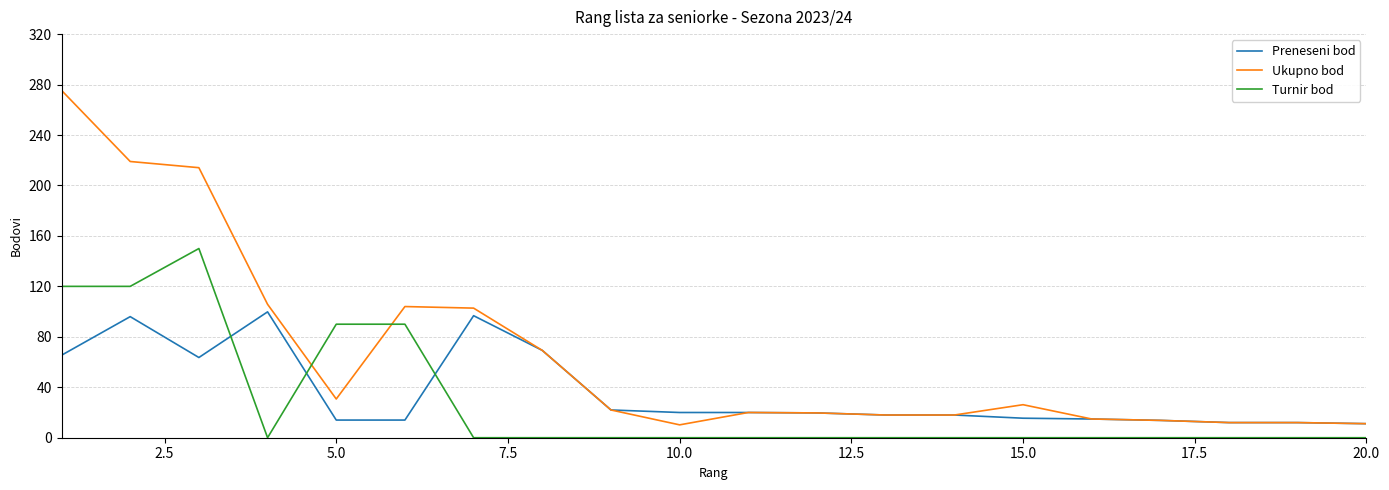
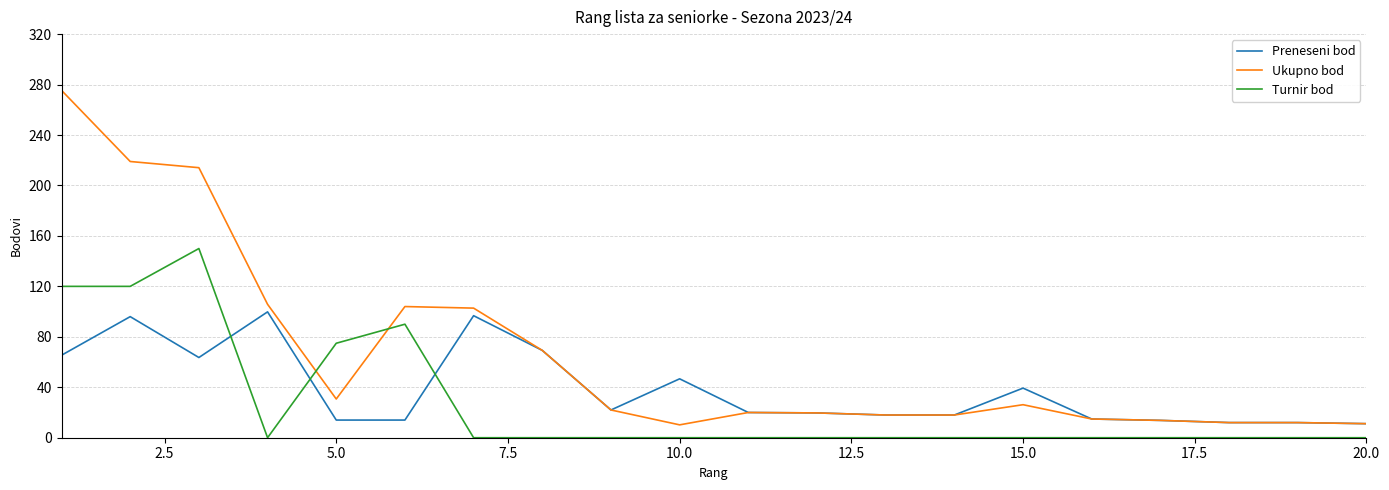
Turnir bod, 5.0: 90 -> 75
Preneseni bod, 10.0: 20 -> 47
Preneseni bod, 15.0: 15 -> 39
